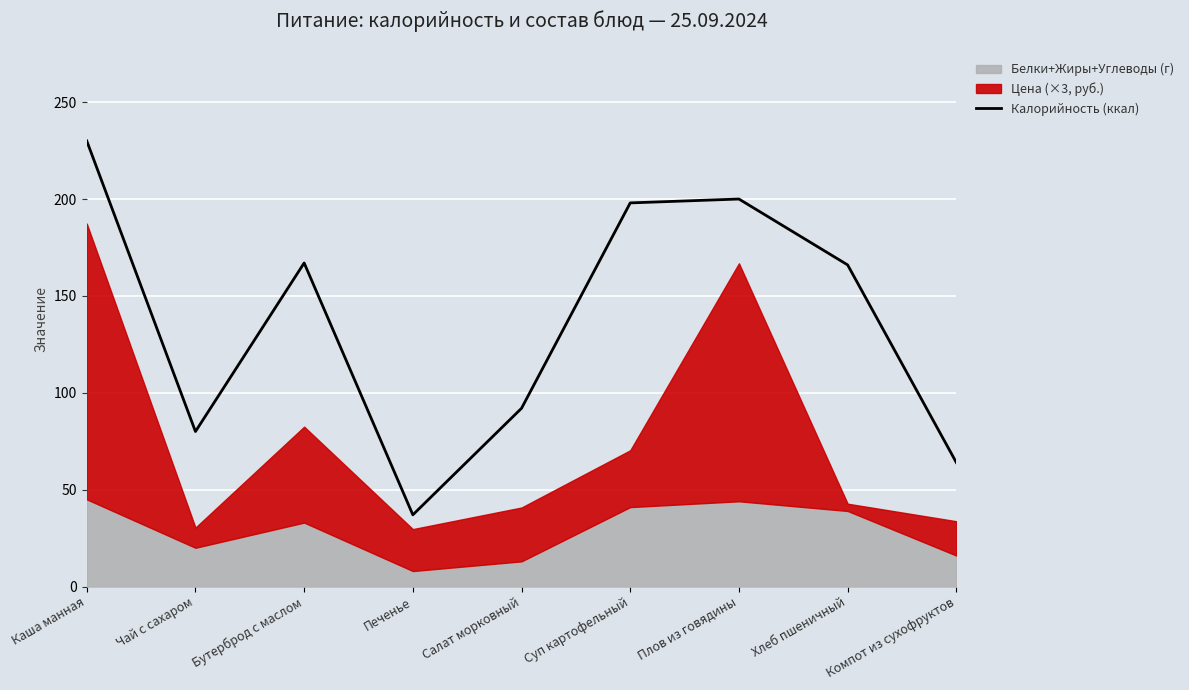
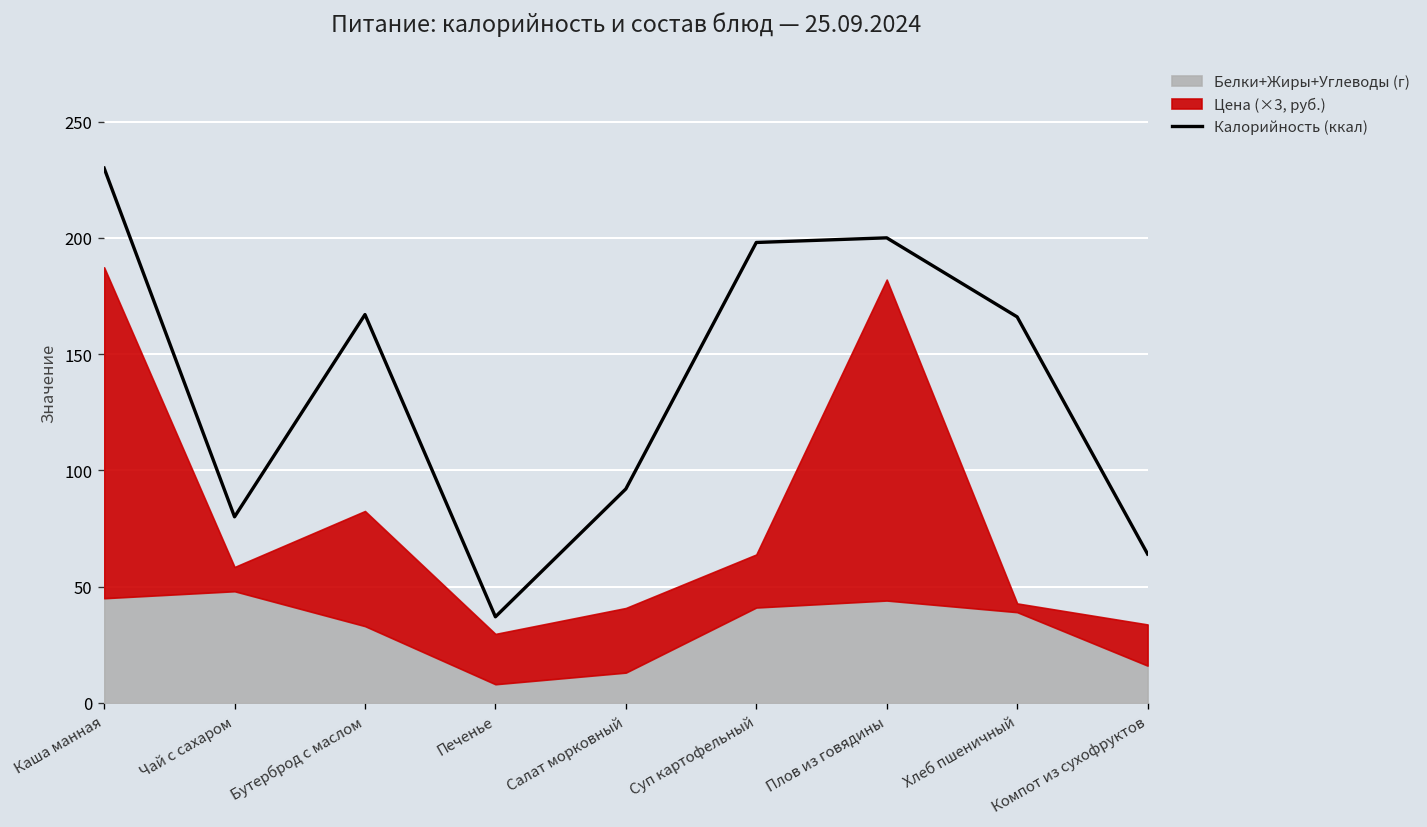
Белки+Жиры+Углеводы (г), Чай с сахаром: 20 -> 48
Цена (×3, руб.), Суп картофельный: 29 -> 23
Цена (×3, руб.), Плов из говядины: 123 -> 138
